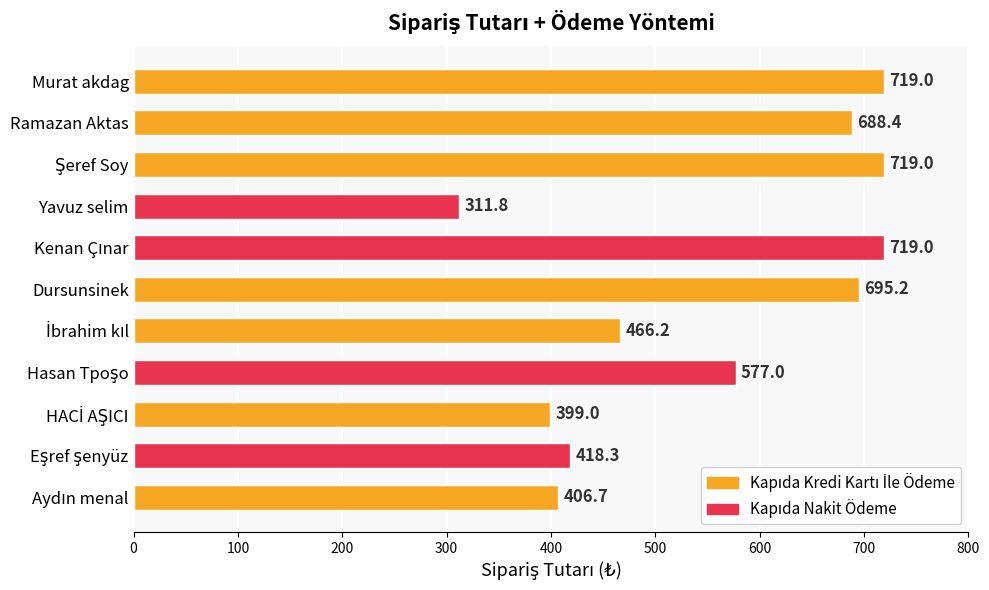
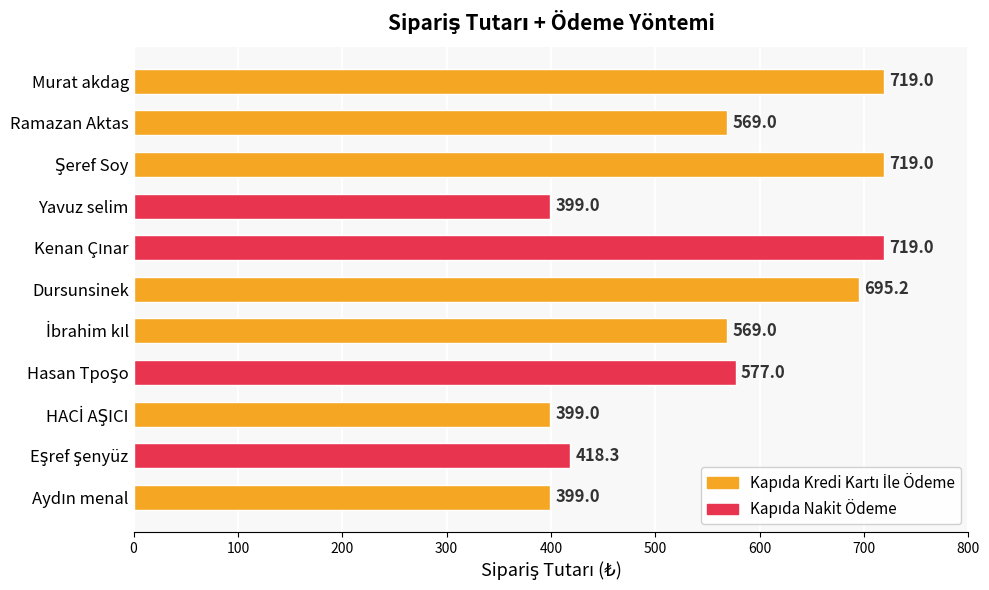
Ramazan Aktas: 688.4 -> 569.0
Yavuz selim: 311.8 -> 399.0
İbrahim kıl: 466.2 -> 569.0
Aydın menal: 406.7 -> 399.0
